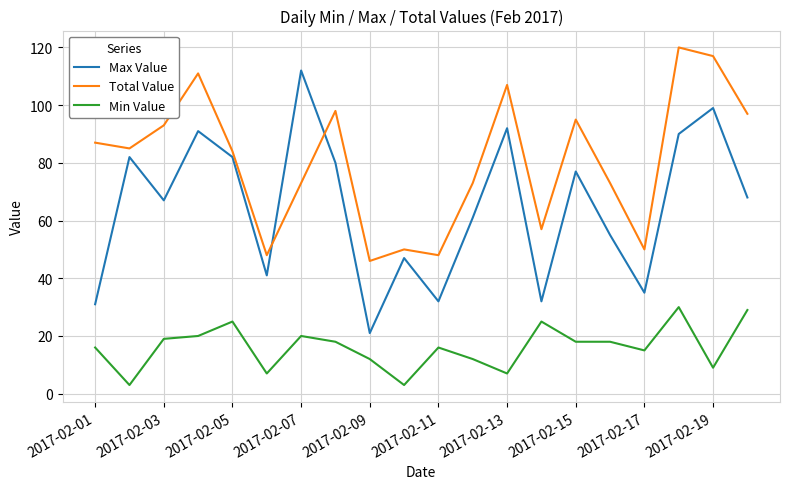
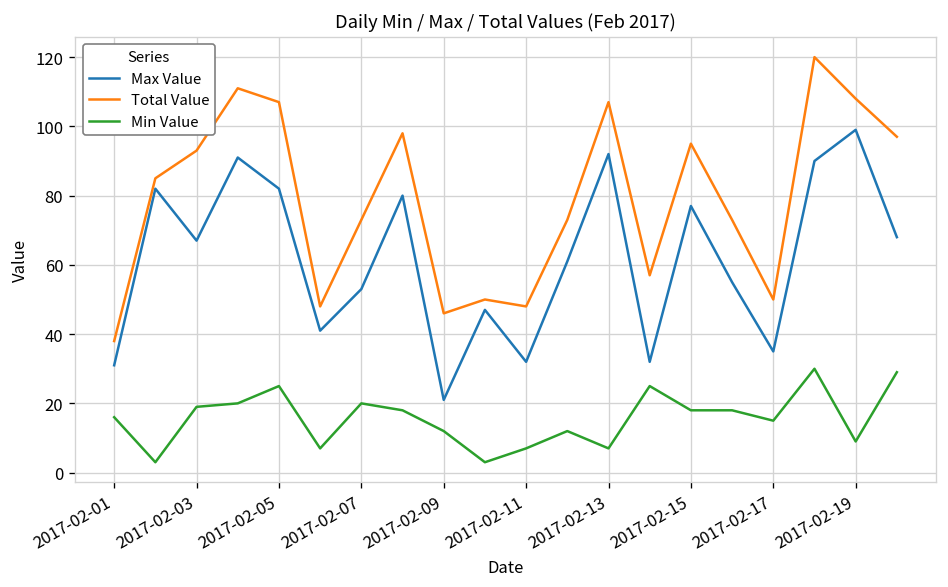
Total Value, 2017-02-01: 87 -> 38
Total Value, 2017-02-05: 84 -> 107
Max Value, 2017-02-07: 112 -> 53
Min Value, 2017-02-11: 16 -> 7
Total Value, 2017-02-19: 117 -> 108
